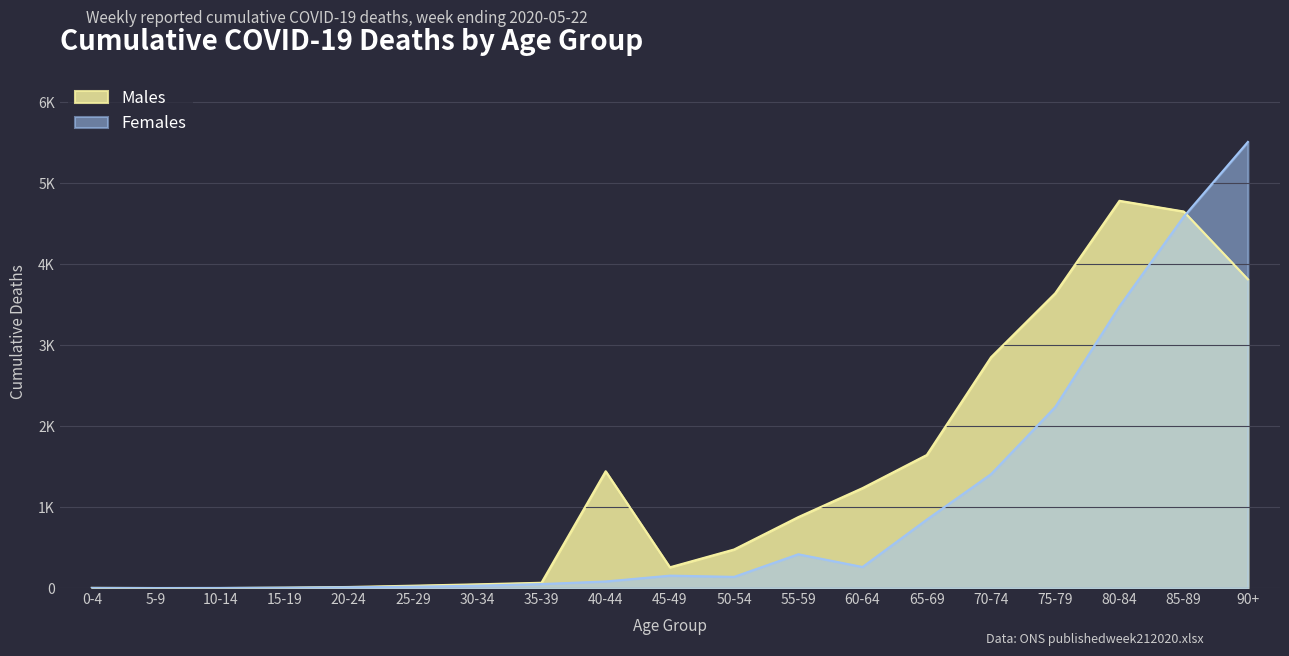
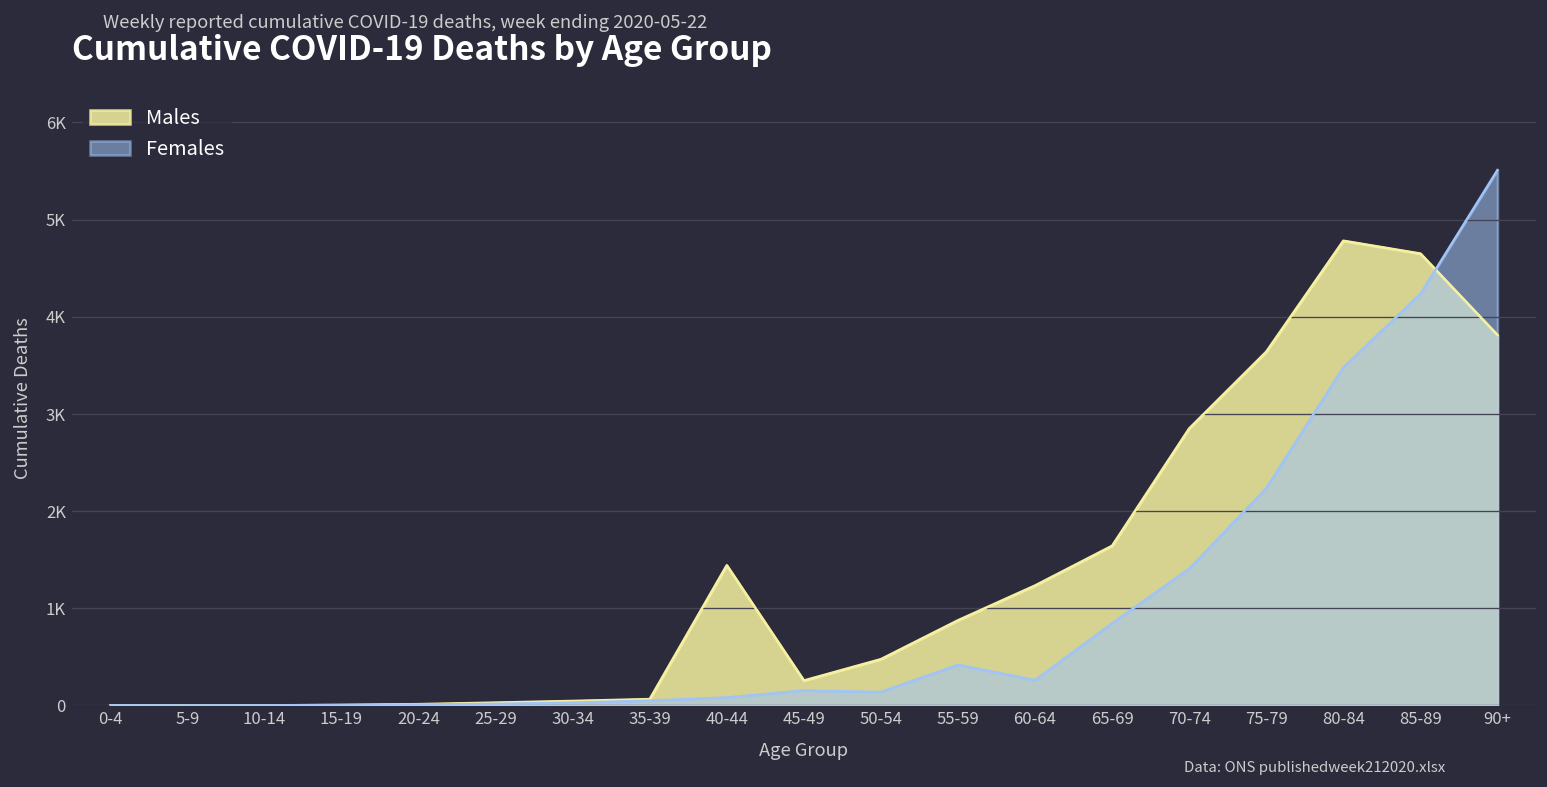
Females, 85-89: 4600 -> 4200
